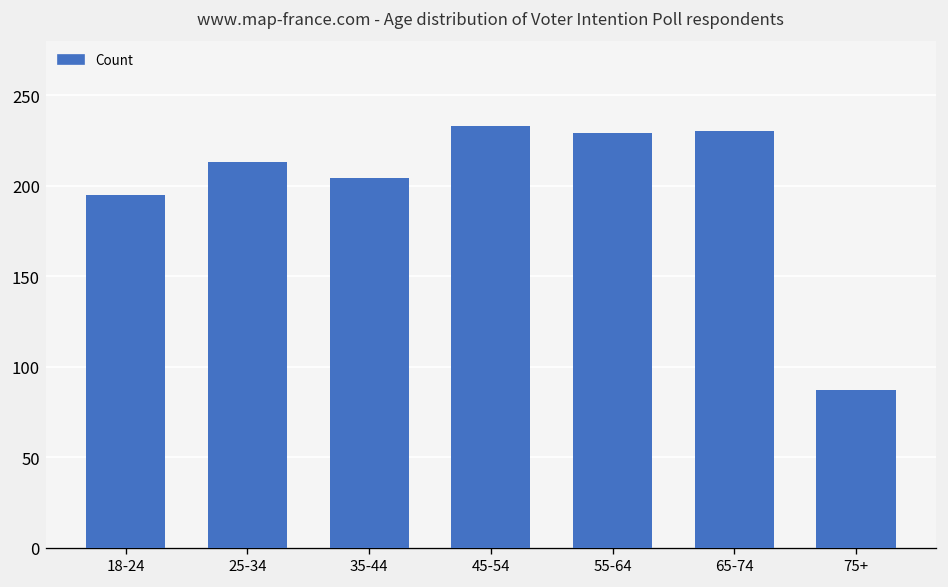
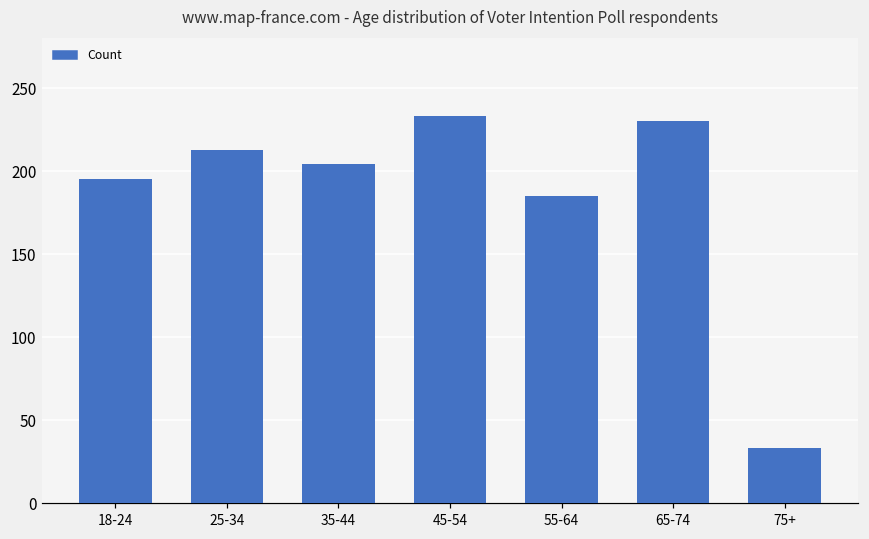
55-64: 229 -> 185
75+: 87 -> 33
